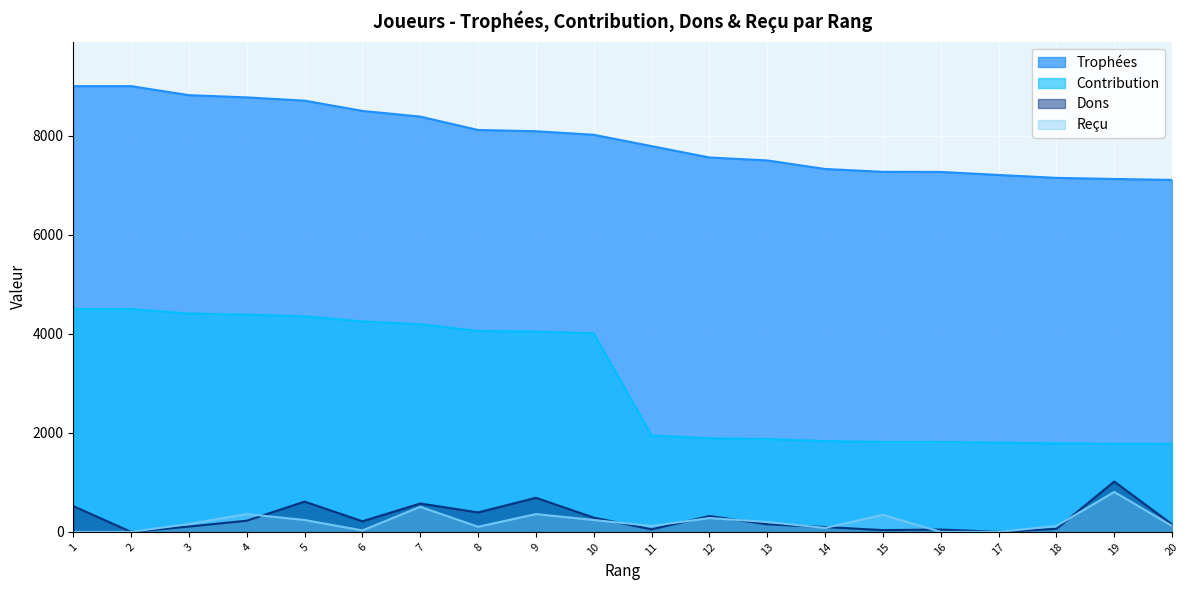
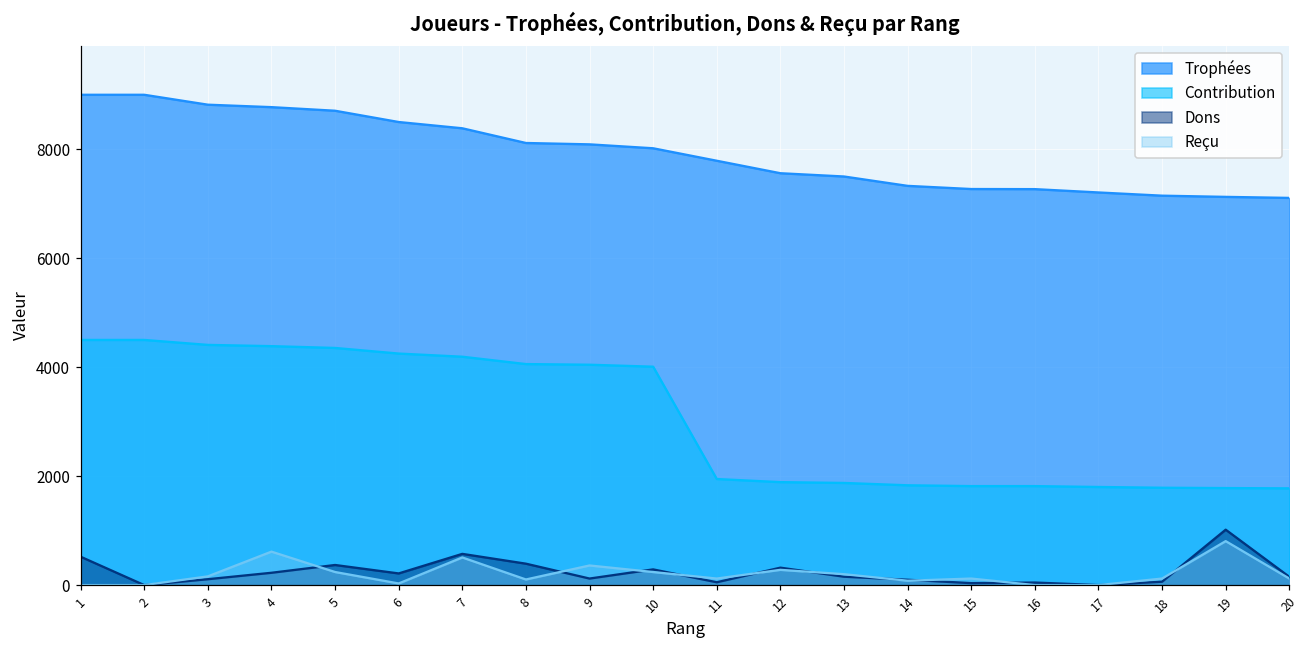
Reçu, 4: 400 -> 600
Dons, 5: 600 -> 400
Dons, 9: 700 -> 100
Reçu, 15: 300 -> 100
